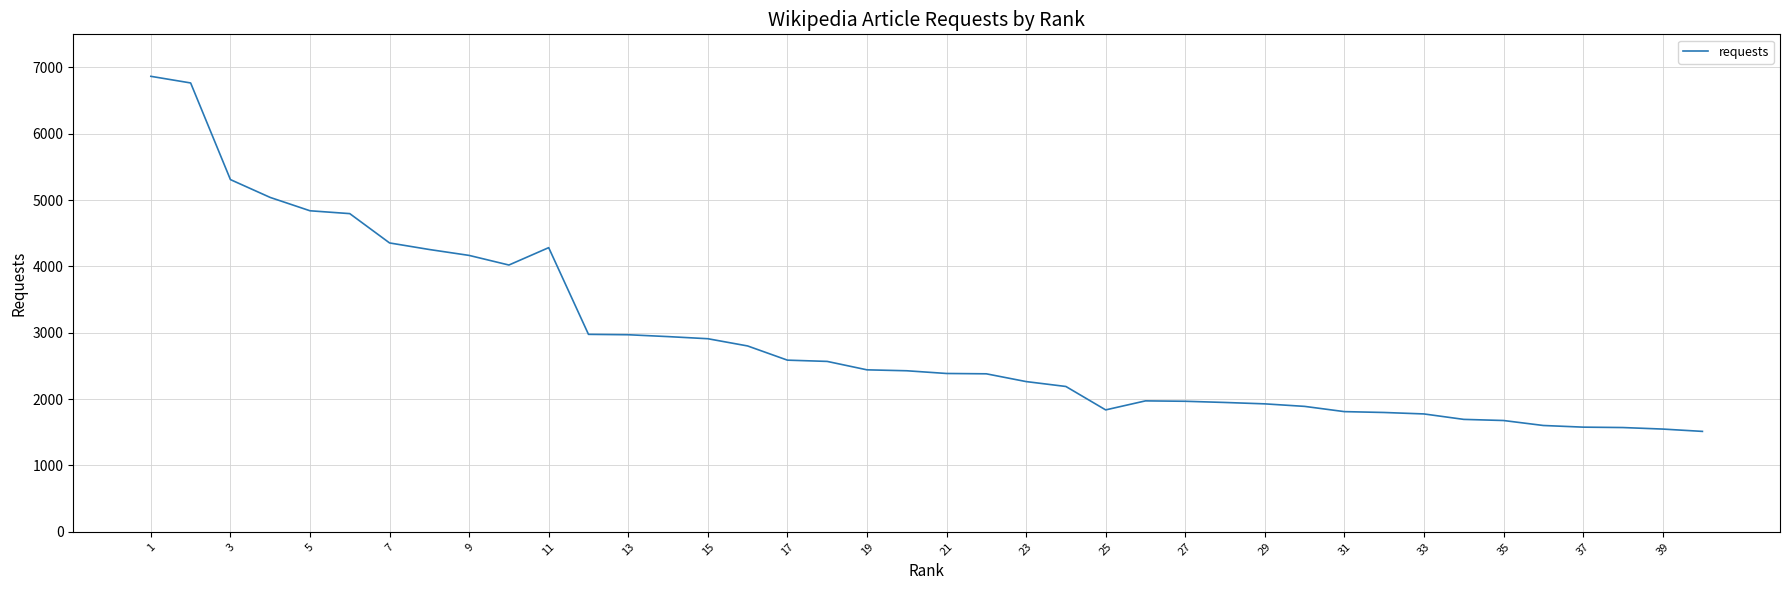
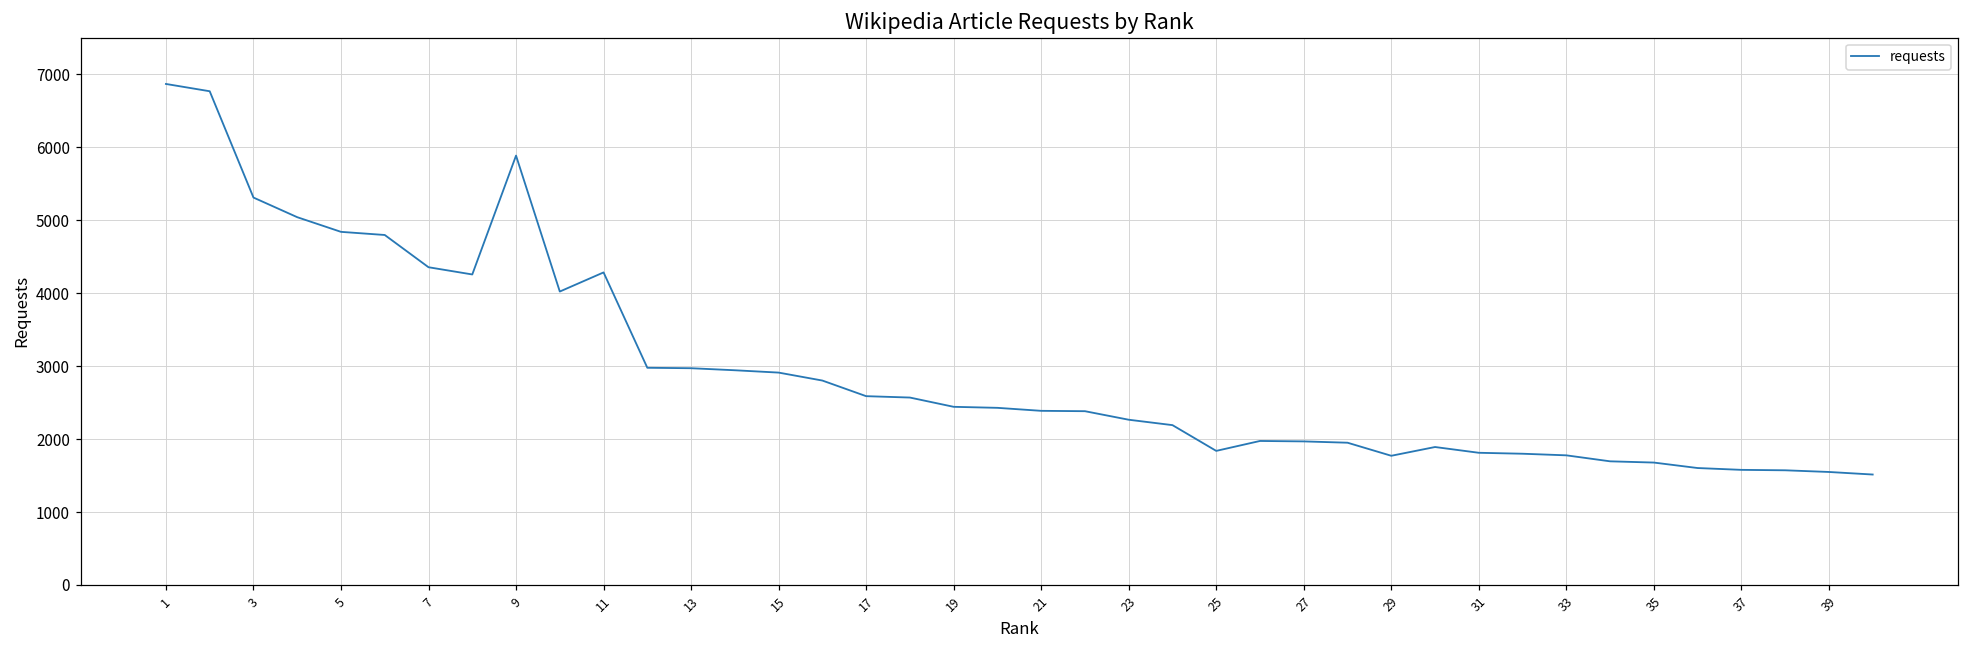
9: 4200 -> 5900
29: 1900 -> 1800
